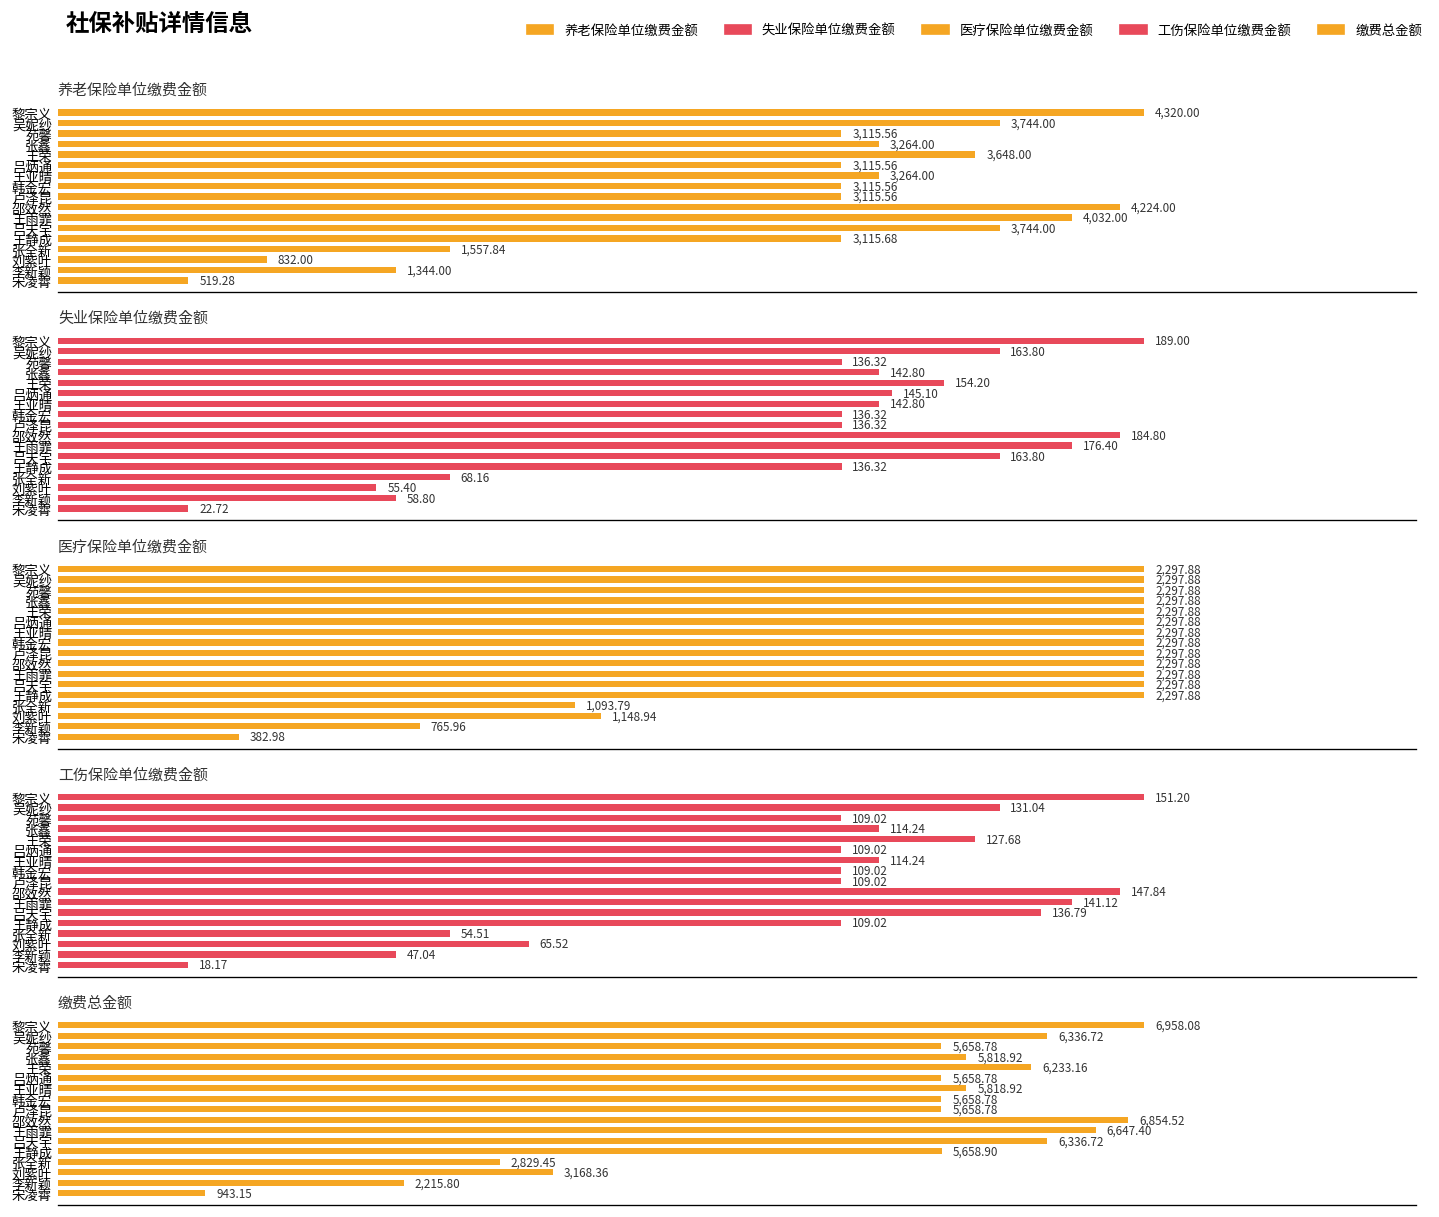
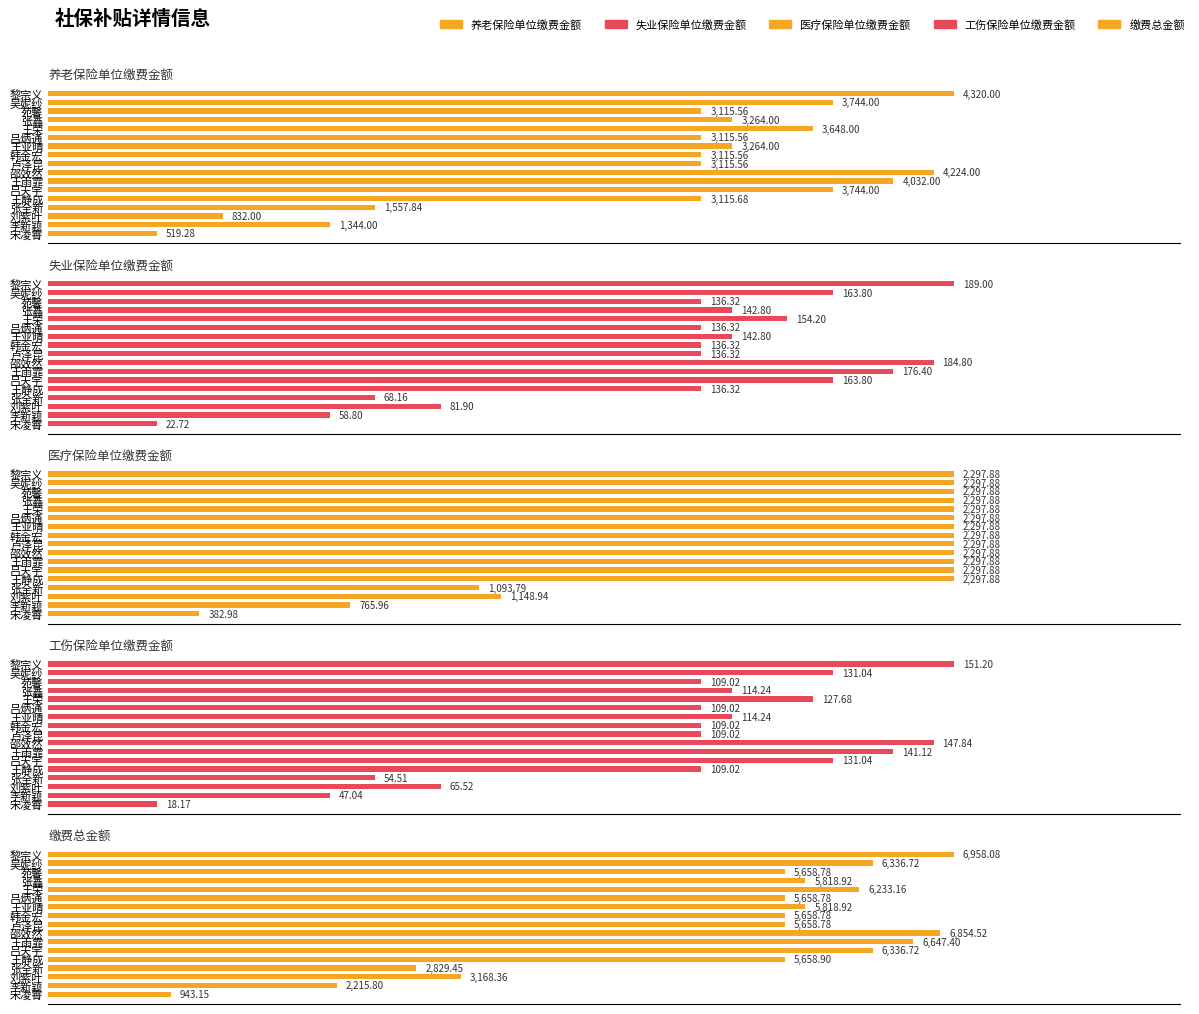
失业保险单位缴费金额, 吕炳通: 145.10 -> 136.32
失业保险单位缴费金额, 刘紫叶: 55.40 -> 81.90
工伤保险单位缴费金额, 吕天宇: 136.79 -> 131.04
